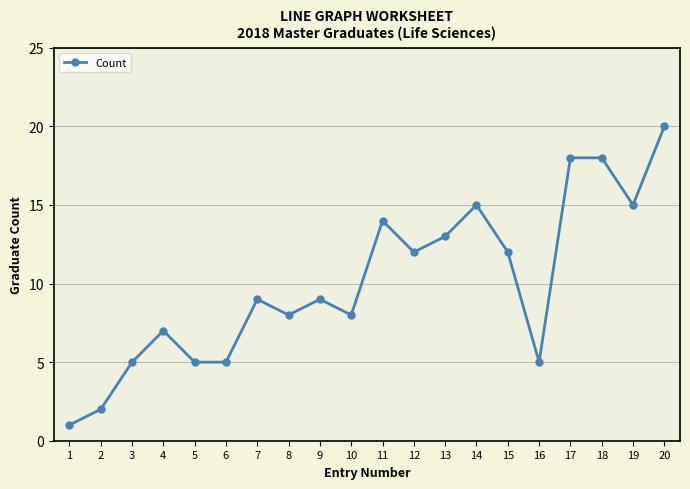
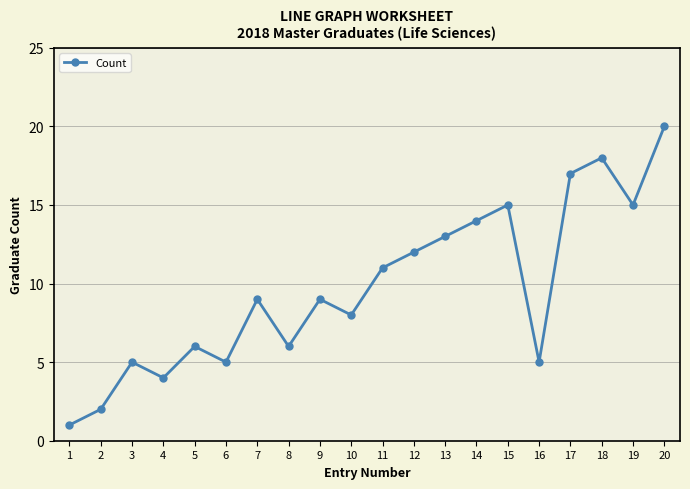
4: 7 -> 4
5: 5 -> 6
8: 8 -> 6
11: 14 -> 11
14: 15 -> 14
15: 12 -> 15
17: 18 -> 17
